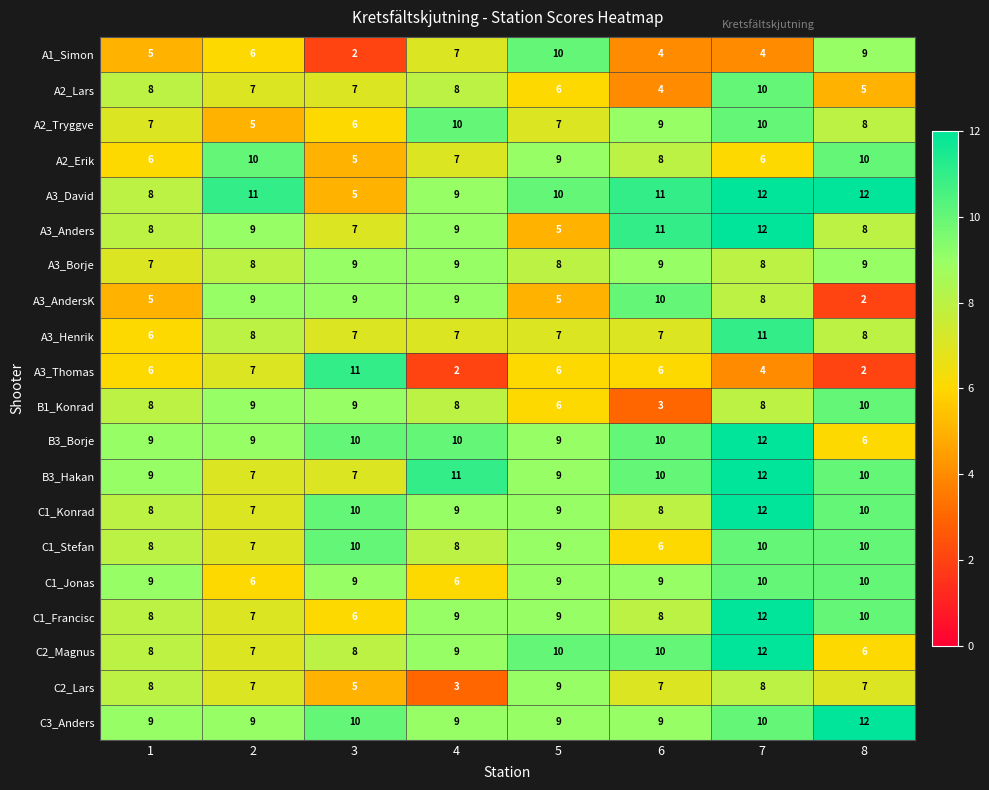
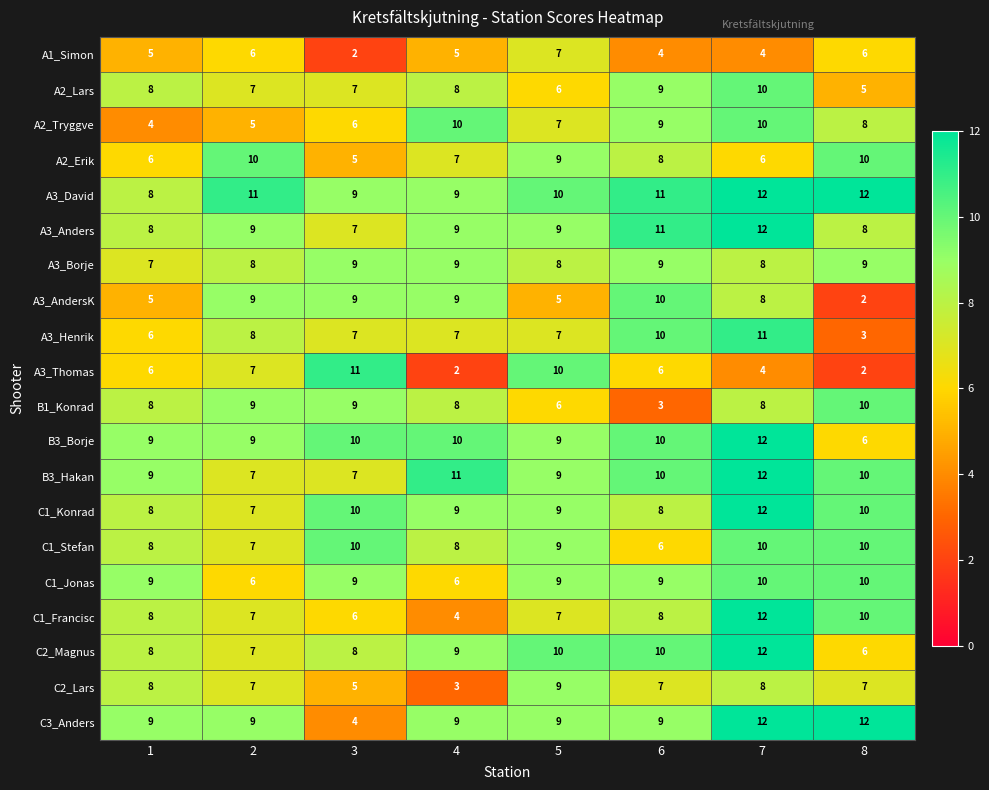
A1_Simon, 4: 7 -> 5
A1_Simon, 5: 10 -> 7
A1_Simon, 8: 9 -> 6
A2_Lars, 6: 4 -> 9
A2_Tryggve, 1: 7 -> 4
A3_David, 3: 5 -> 9
A3_Anders, 5: 5 -> 9
A3_Henrik, 6: 7 -> 10
A3_Henrik, 8: 8 -> 3
A3_Thomas, 5: 6 -> 10
C1_Francisc, 4: 9 -> 4
C1_Francisc, 5: 9 -> 7
C3_Anders, 3: 10 -> 4
C3_Anders, 7: 10 -> 12
